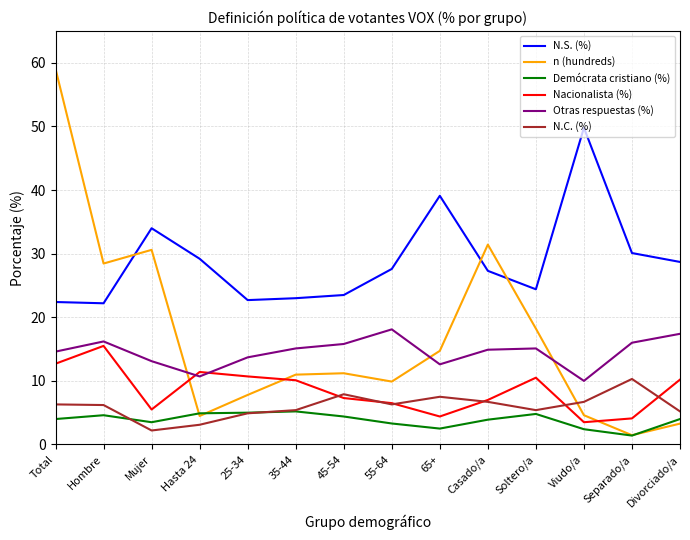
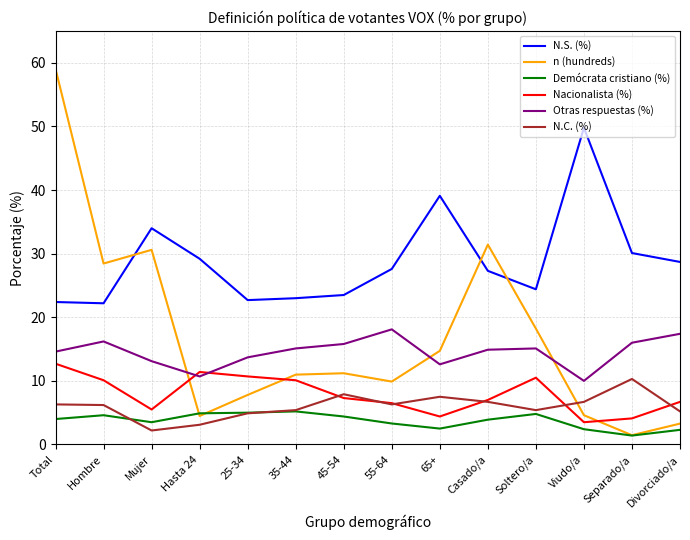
Nacionalista (%), Hombre: 16 -> 10
Demócrata cristiano (%), Divorciado/a: 4 -> 2
Nacionalista (%), Divorciado/a: 10 -> 7
